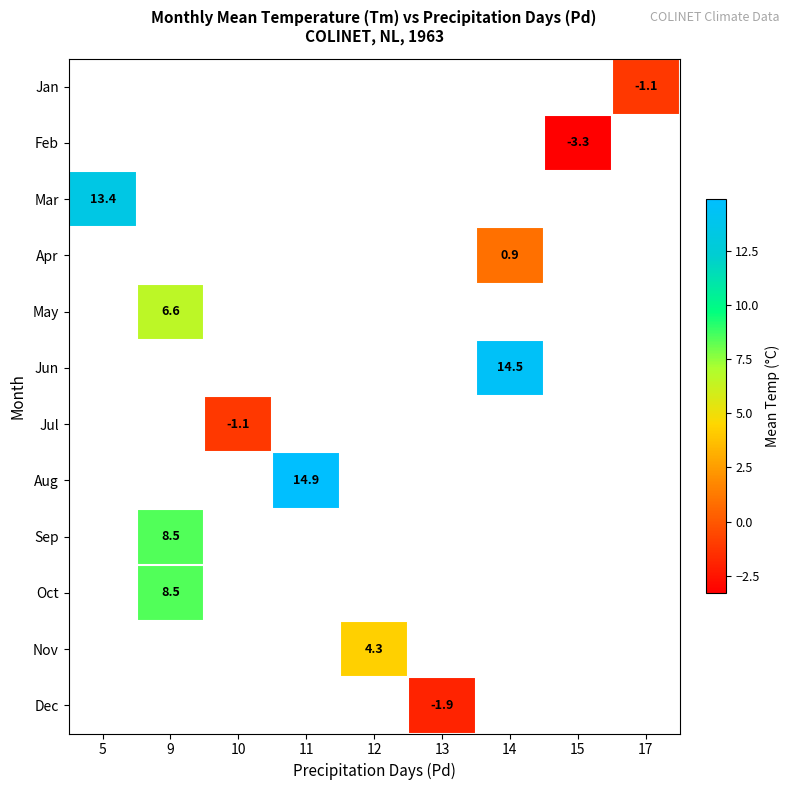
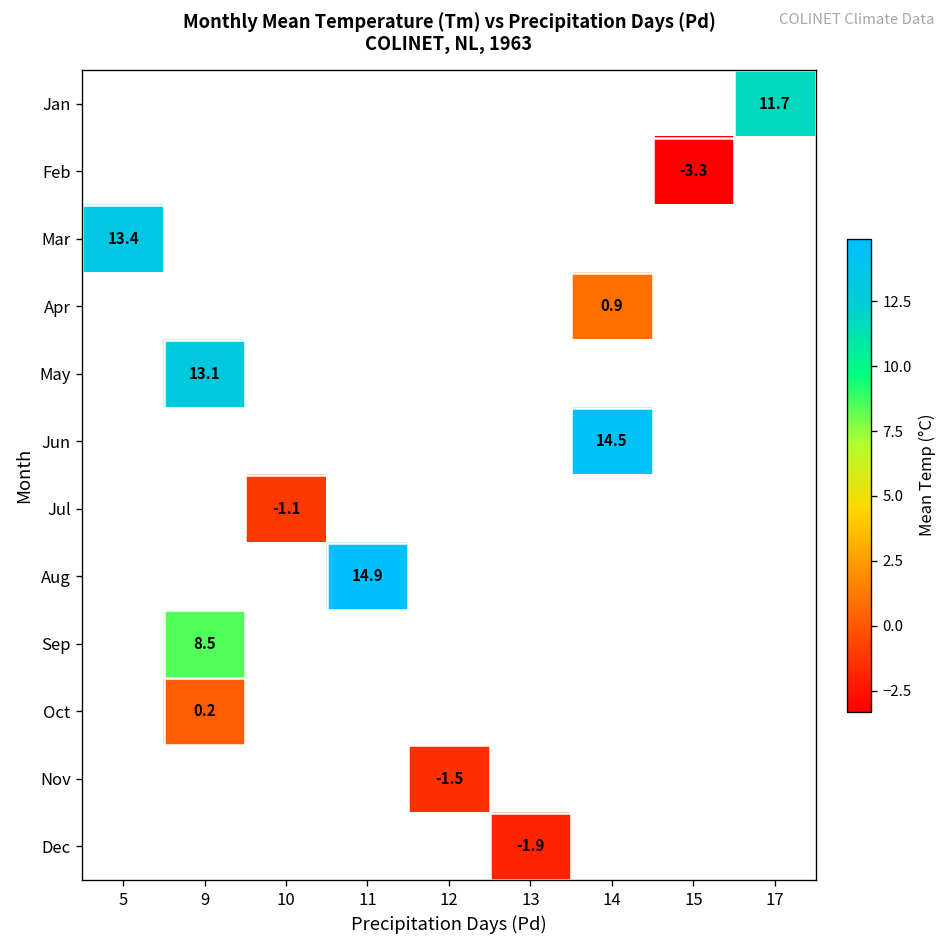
Jan, 17: -1.1 -> 11.7
May, 9: 6.6 -> 13.1
Oct, 9: 8.5 -> 0.2
Nov, 12: 4.3 -> -1.5
